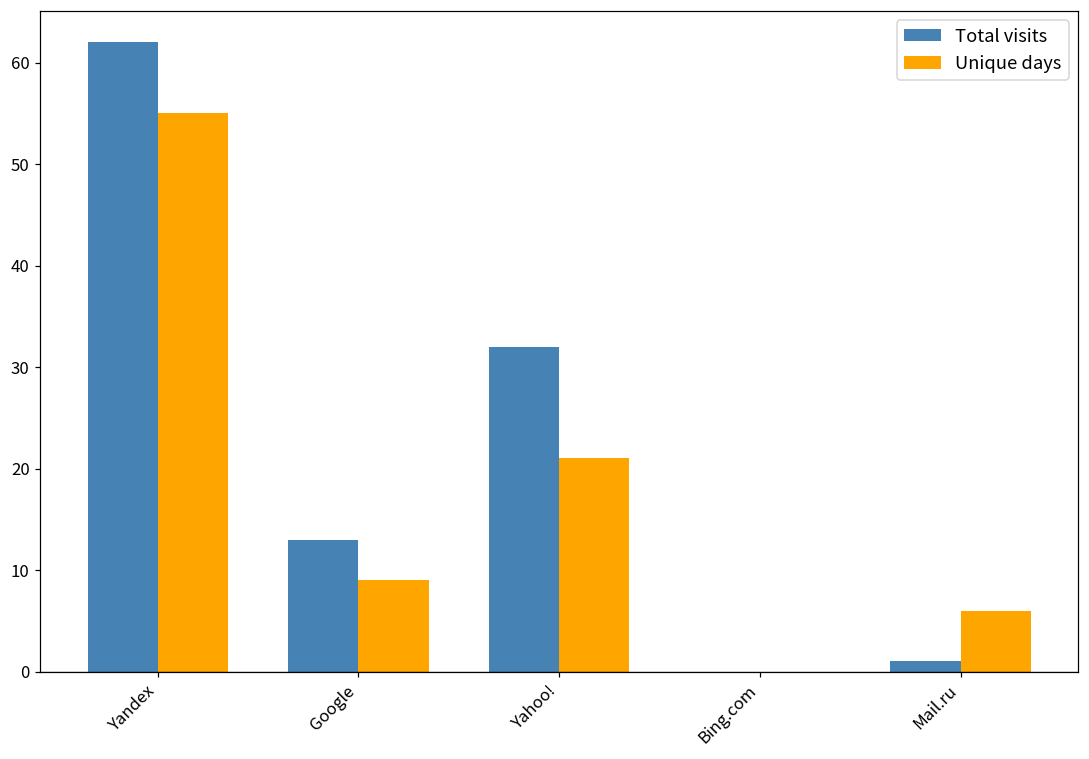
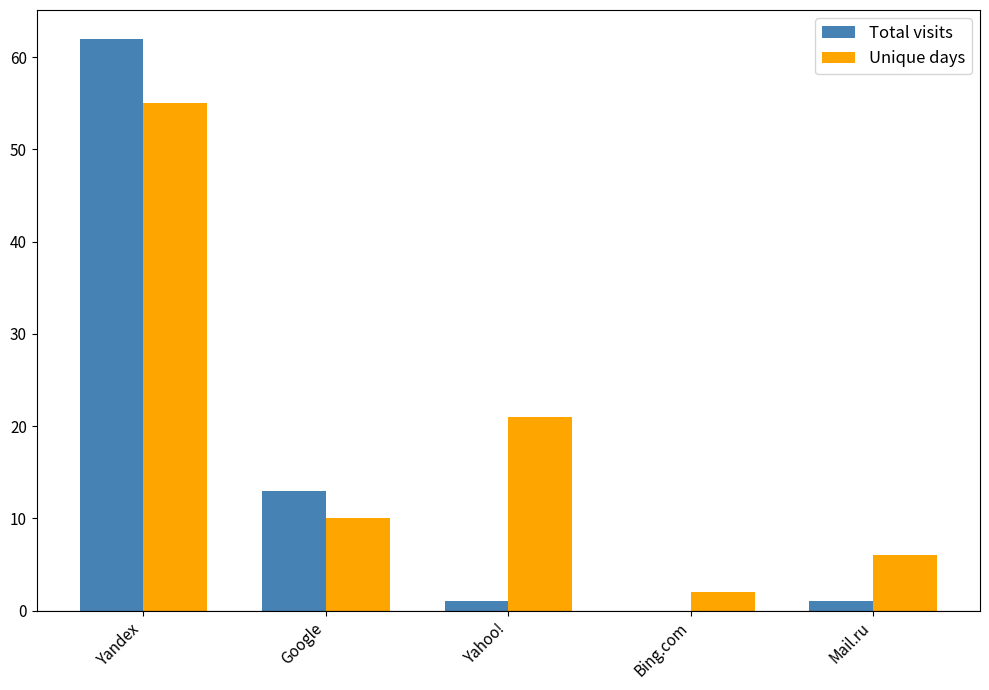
Unique days, Google: 9 -> 10
Total visits, Yahoo!: 32 -> 1
Unique days, Bing.com: 0 -> 2
